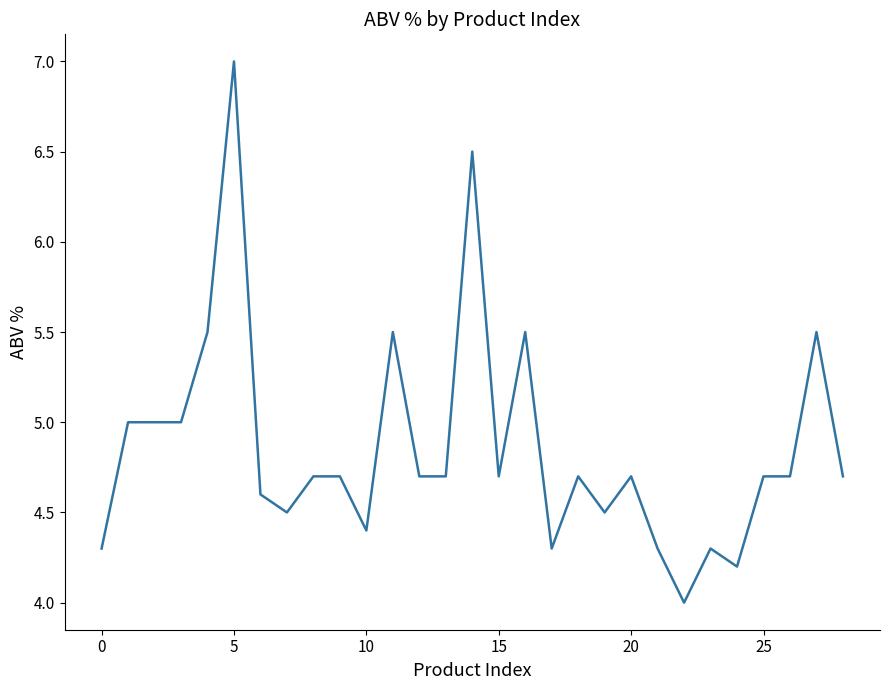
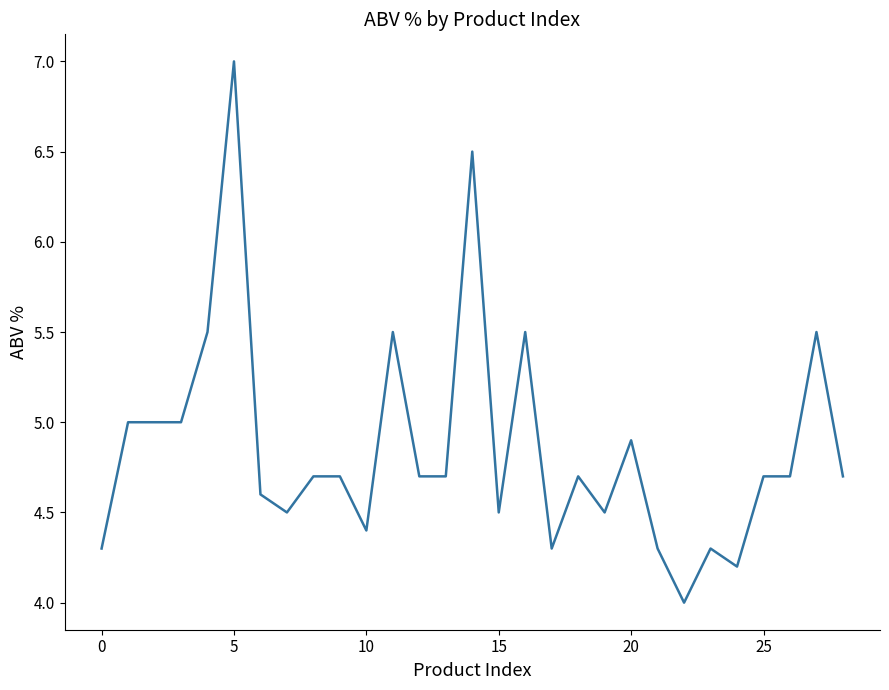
15: 4.7 -> 4.5
20: 4.7 -> 4.9
